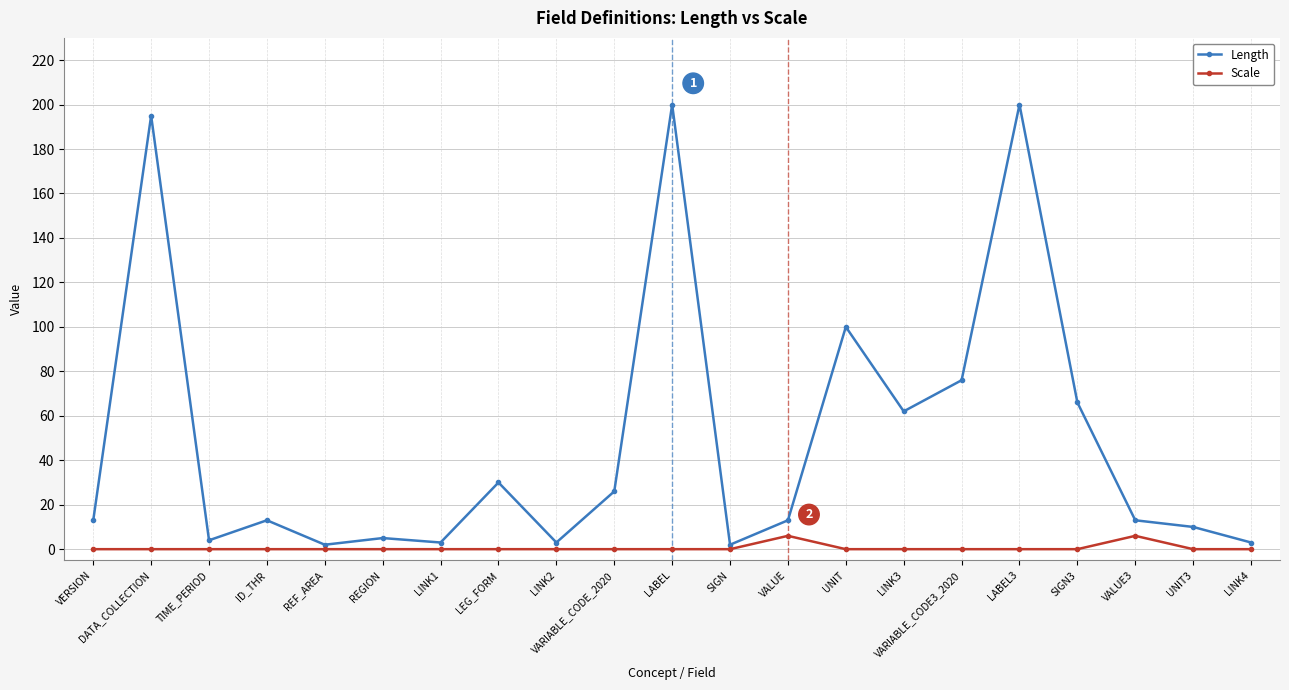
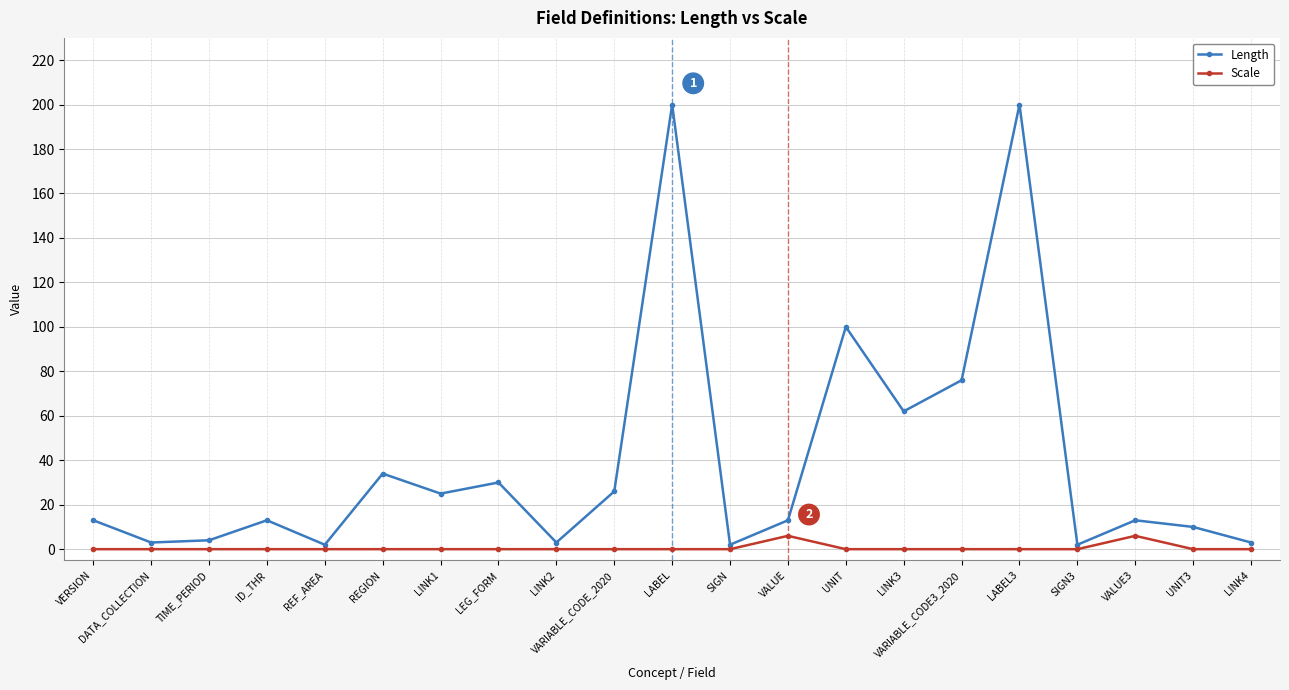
Length, DATA_COLLECTION: 195 -> 3
Length, REGION: 5 -> 34
Length, LINK1: 3 -> 25
Length, SIGN3: 66 -> 2
